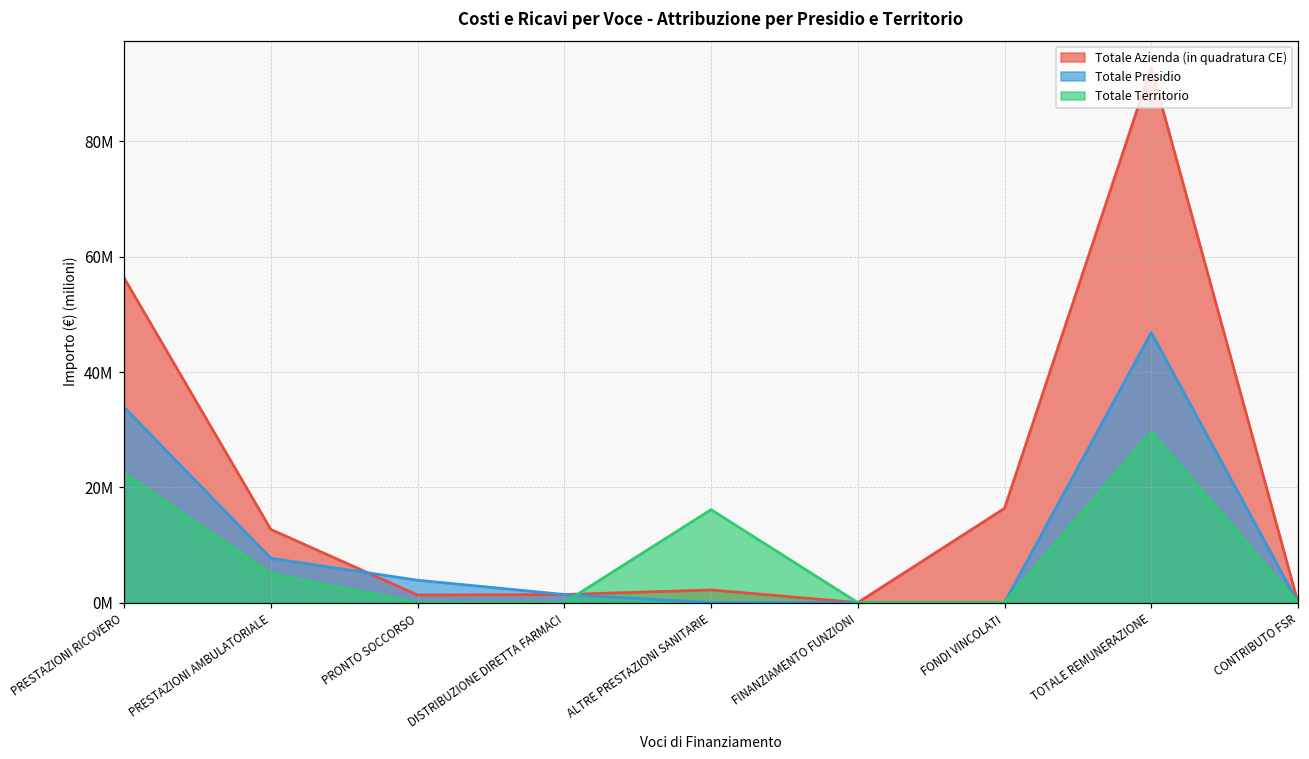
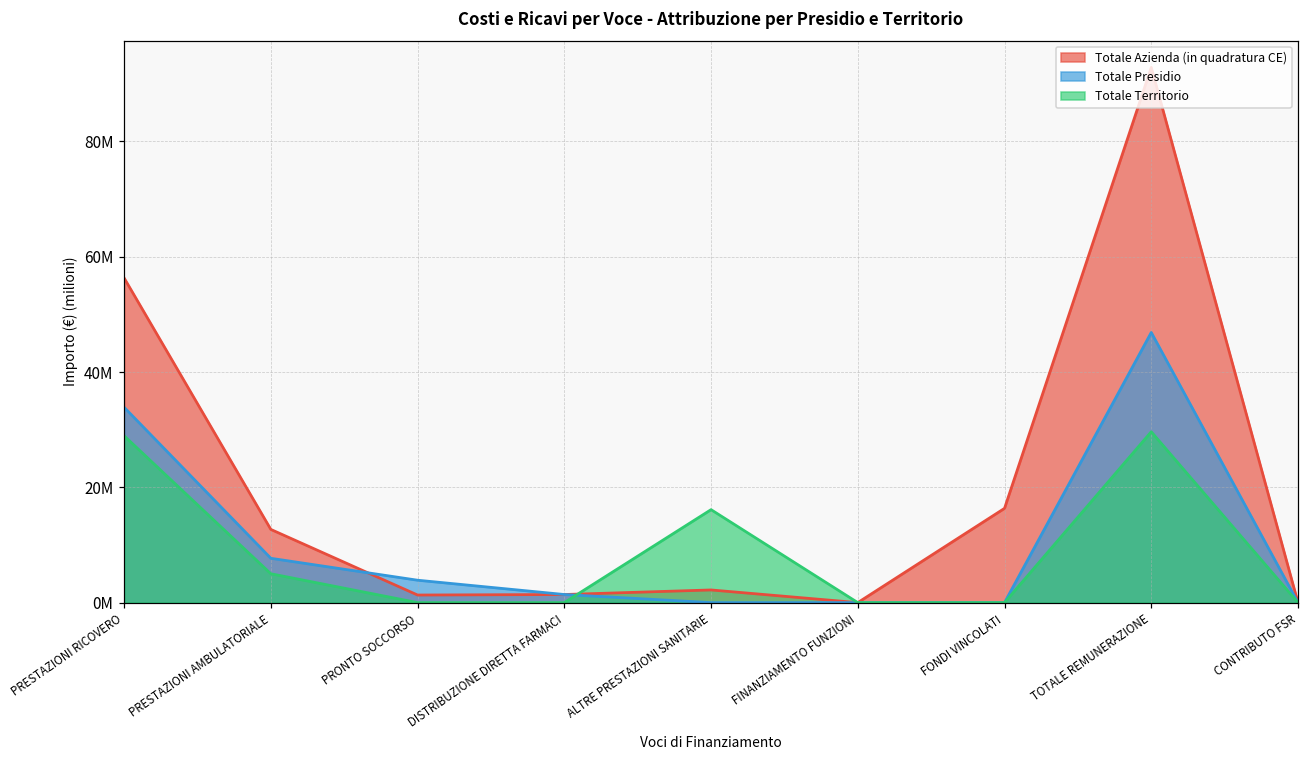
Totale Territorio, PRESTAZIONI RICOVERO: 22000000 -> 29000000
